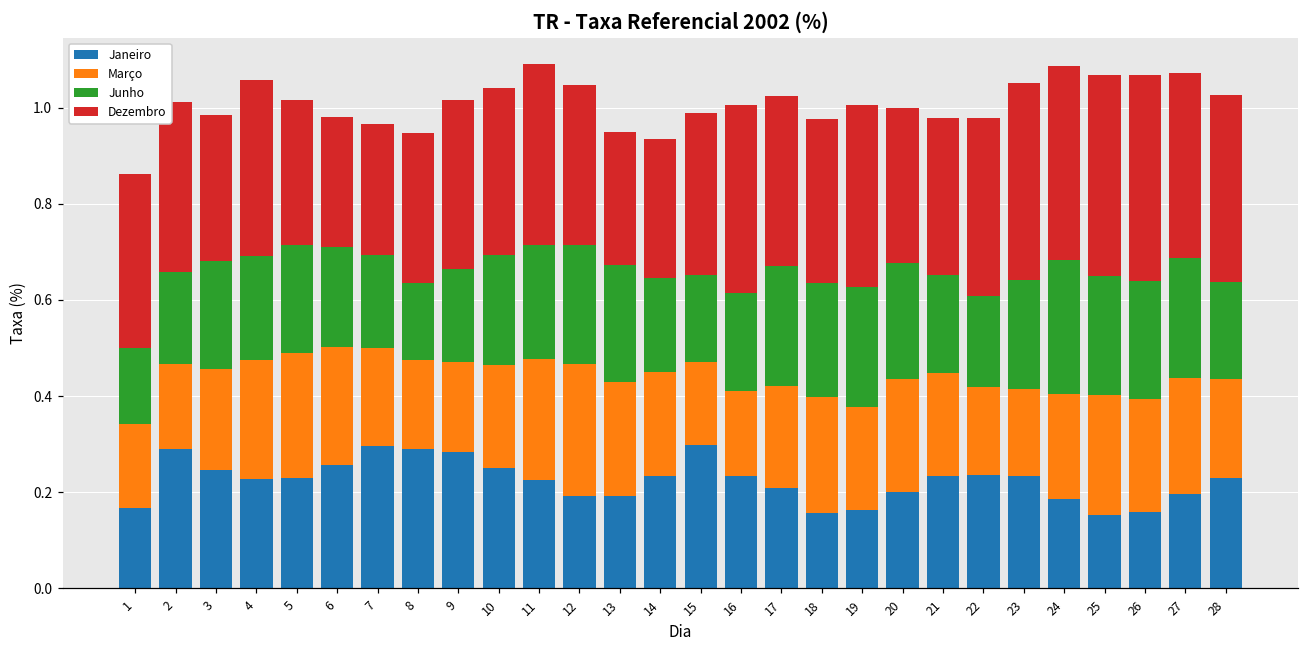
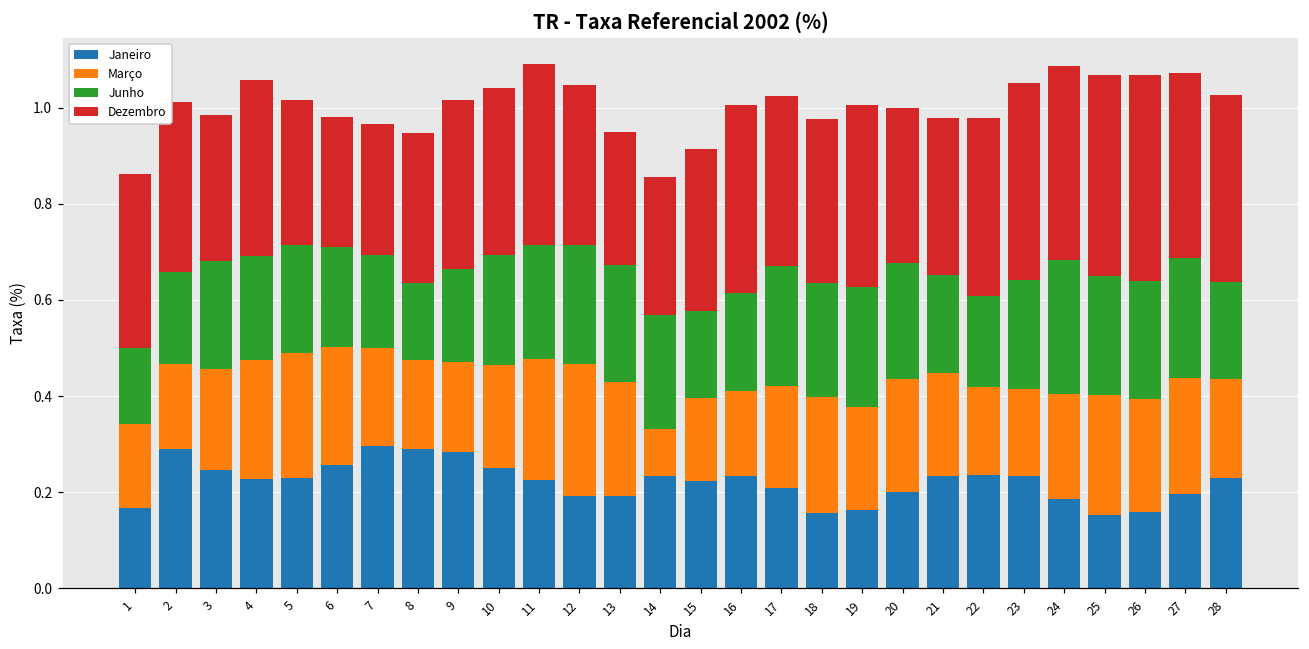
Março, 14: 0.22 -> 0.10
Junho, 14: 0.20 -> 0.24
Janeiro, 15: 0.30 -> 0.22
